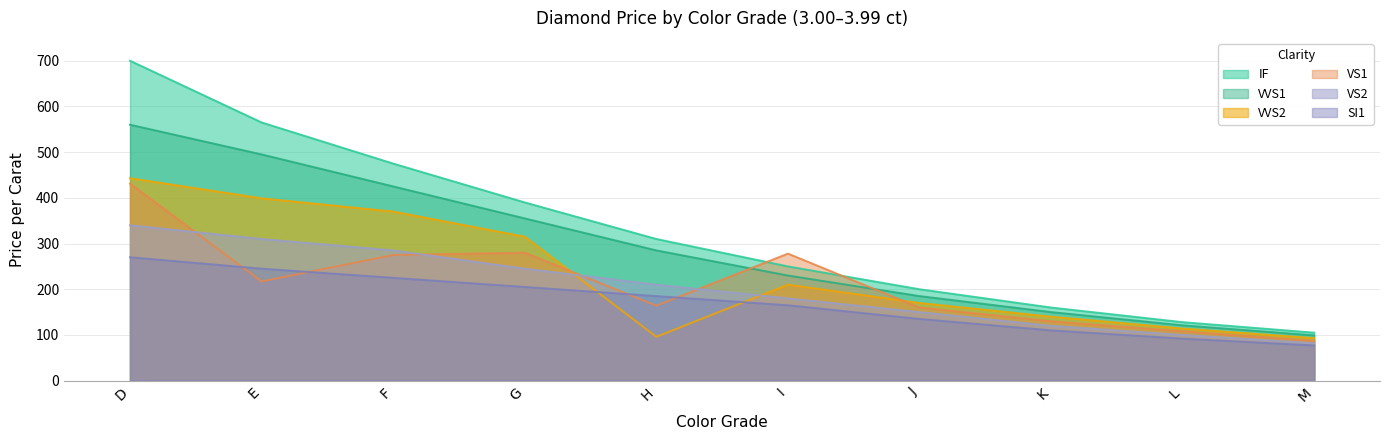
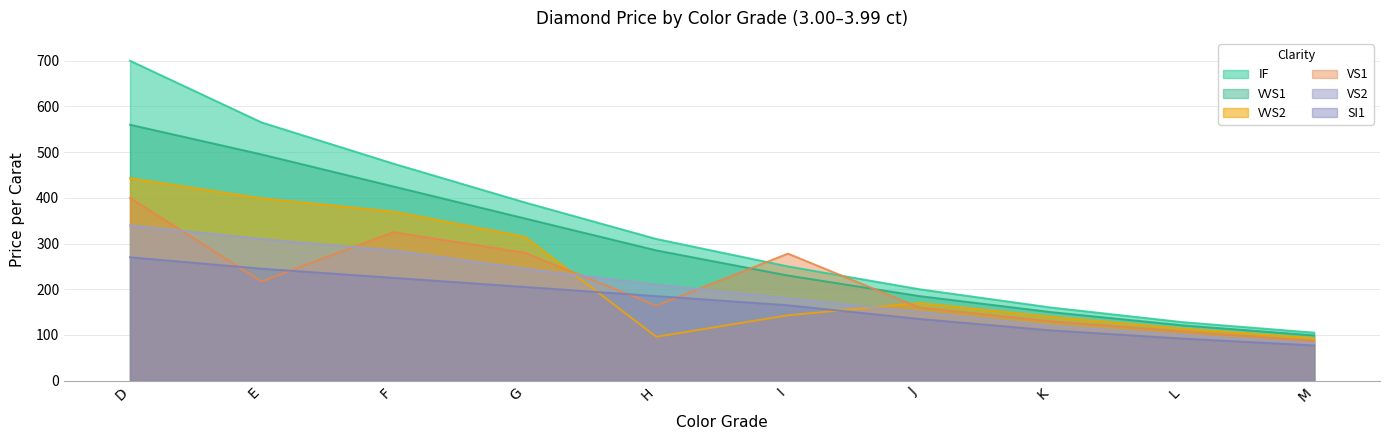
VS1, D: 430 -> 400
VS1, F: 280 -> 330
VVS2, I: 210 -> 140
